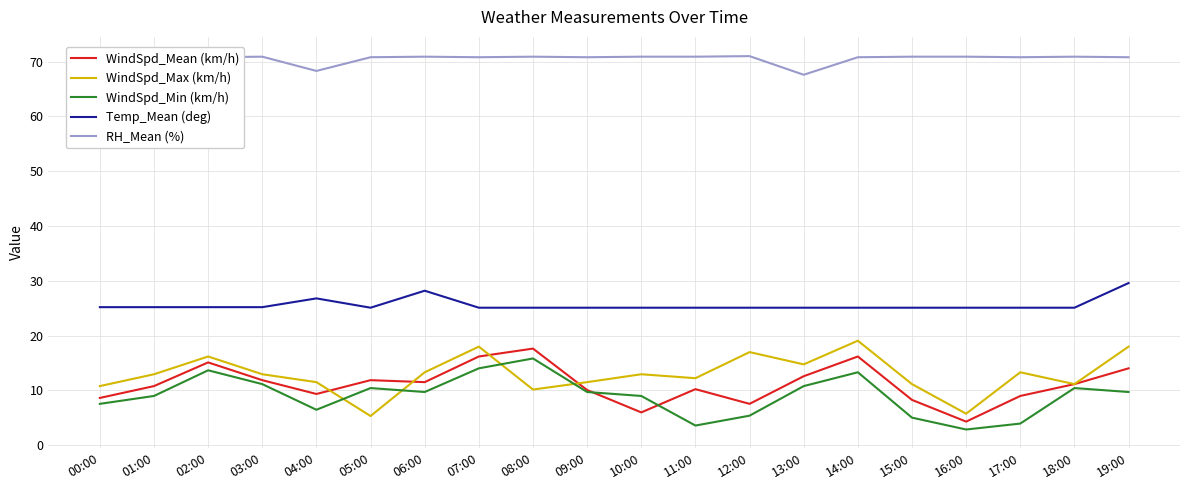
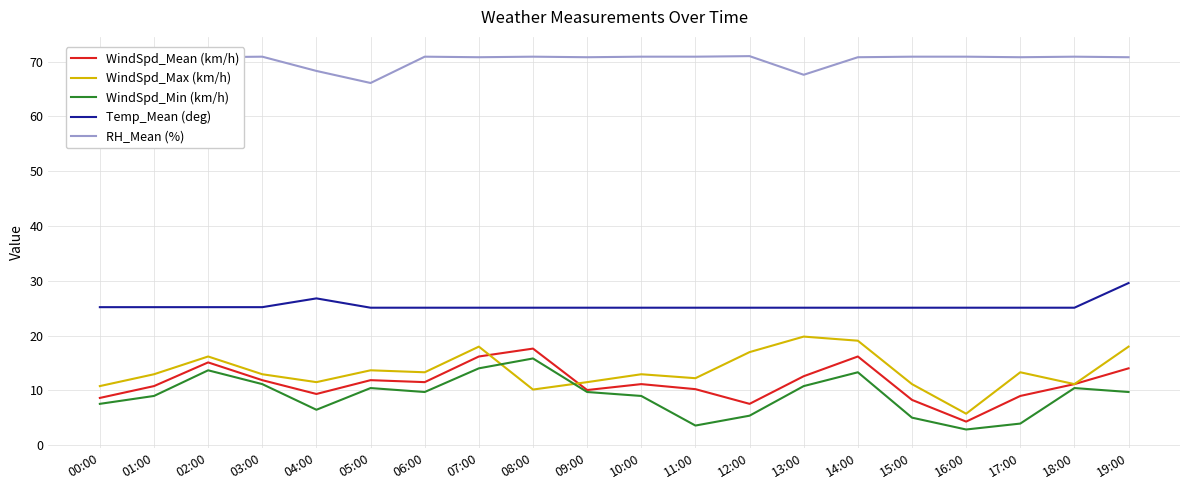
WindSpd_Max (km/h), 05:00: 5 -> 14
RH_Mean (%), 05:00: 71 -> 66
Temp_Mean (deg), 06:00: 28 -> 25
WindSpd_Mean (km/h), 10:00: 6 -> 11
WindSpd_Max (km/h), 13:00: 15 -> 20
